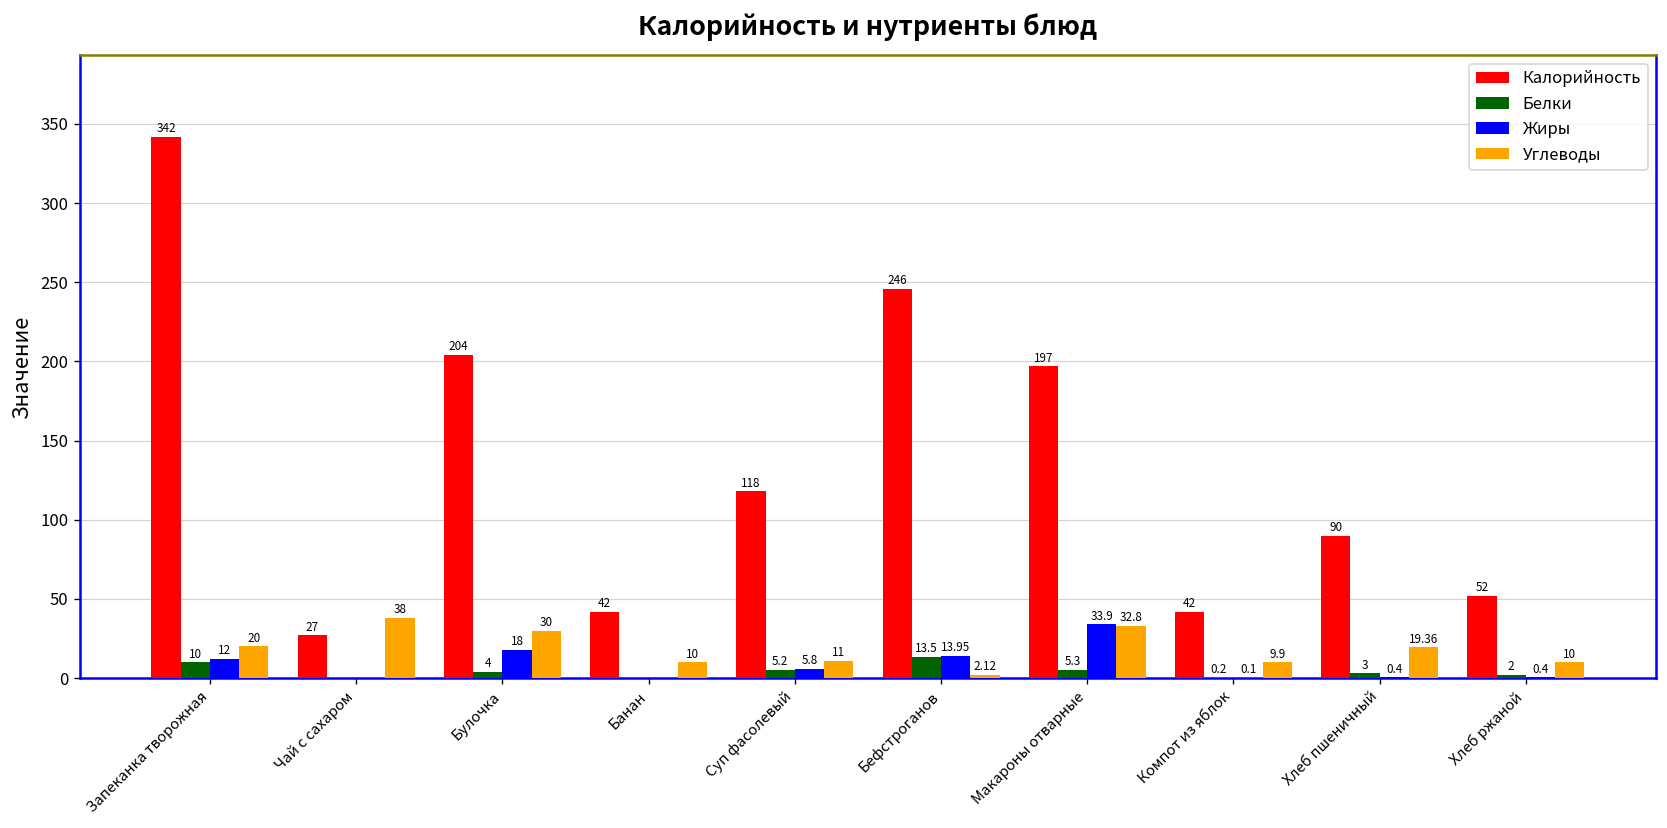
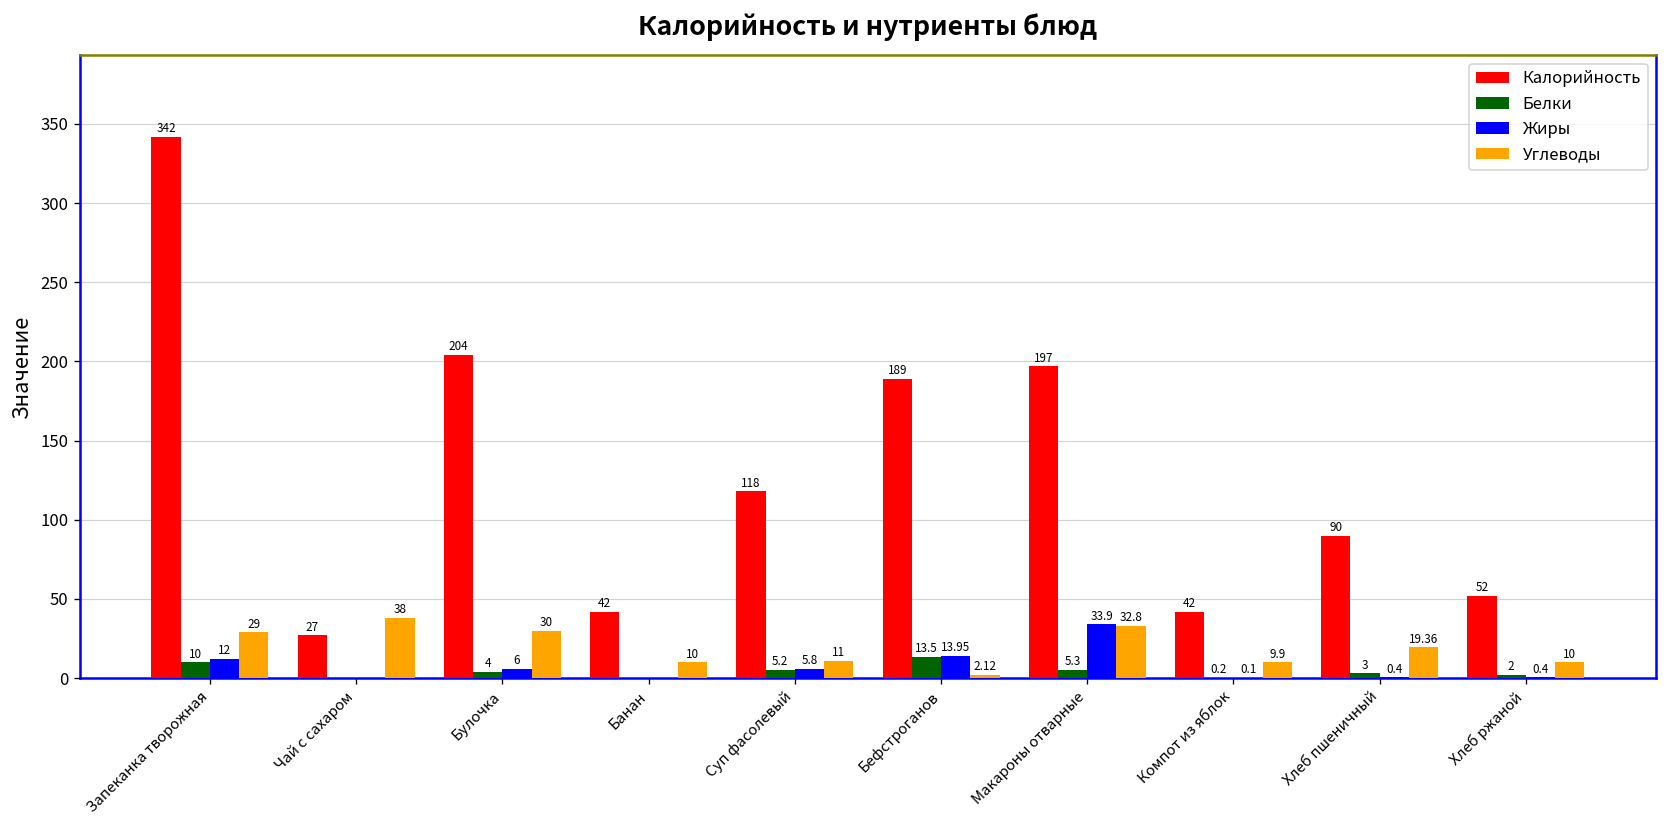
Углеводы, Запеканка творожная: 20 -> 29
Жиры, Булочка: 18 -> 6
Калорийность, Бефстроганов: 246 -> 189
